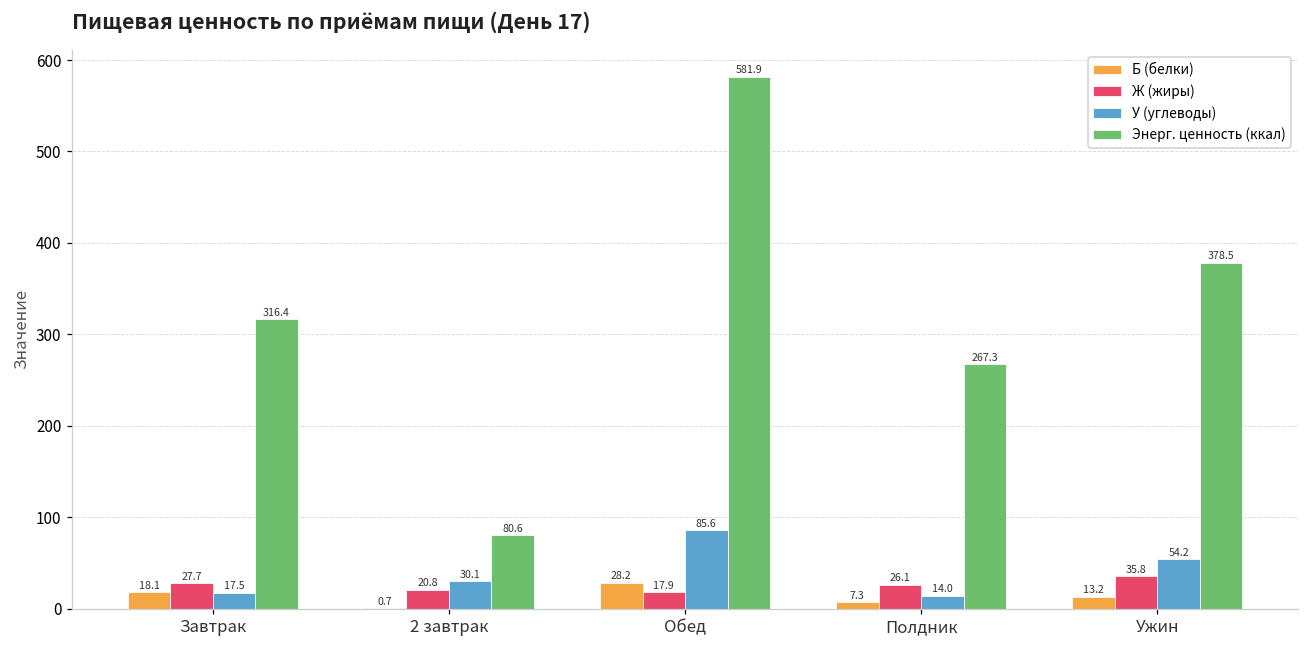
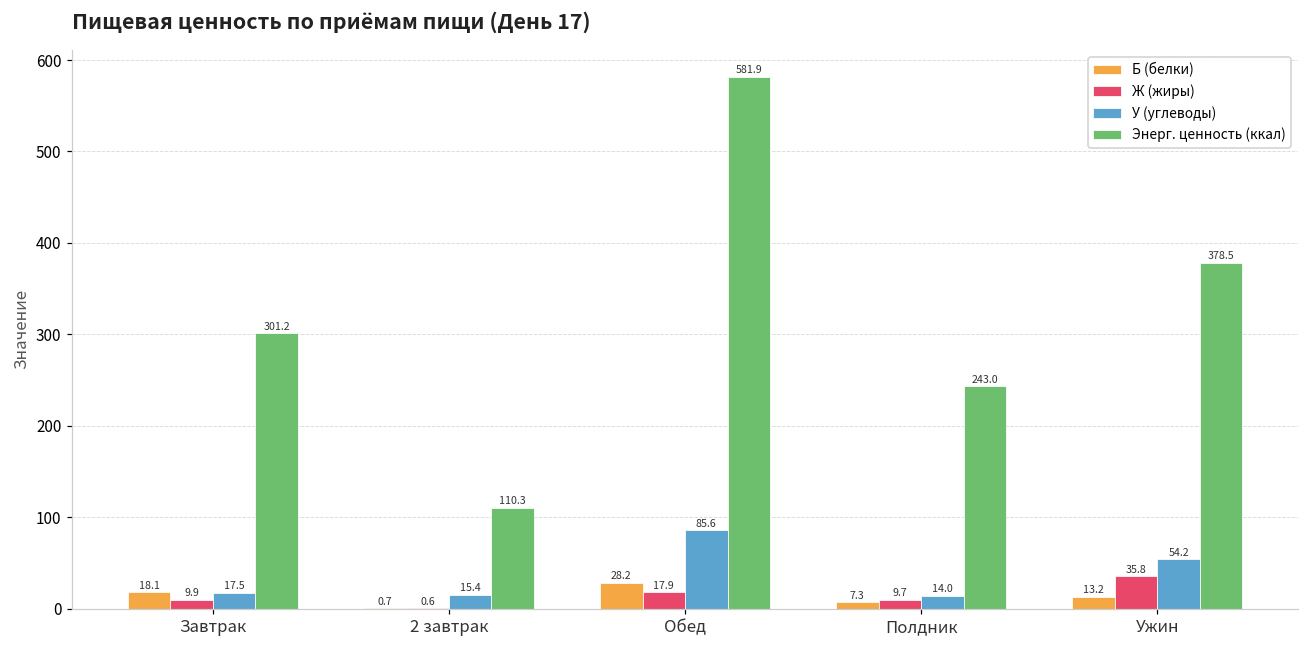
Ж (жиры), Завтрак: 27.7 -> 9.9
Энерг. ценность (ккал), Завтрак: 316.4 -> 301.2
Ж (жиры), 2 завтрак: 20.8 -> 0.6
У (углеводы), 2 завтрак: 30.1 -> 15.4
Энерг. ценность (ккал), 2 завтрак: 80.6 -> 110.3
Ж (жиры), Полдник: 26.1 -> 9.7
Энерг. ценность (ккал), Полдник: 267.3 -> 243.0
